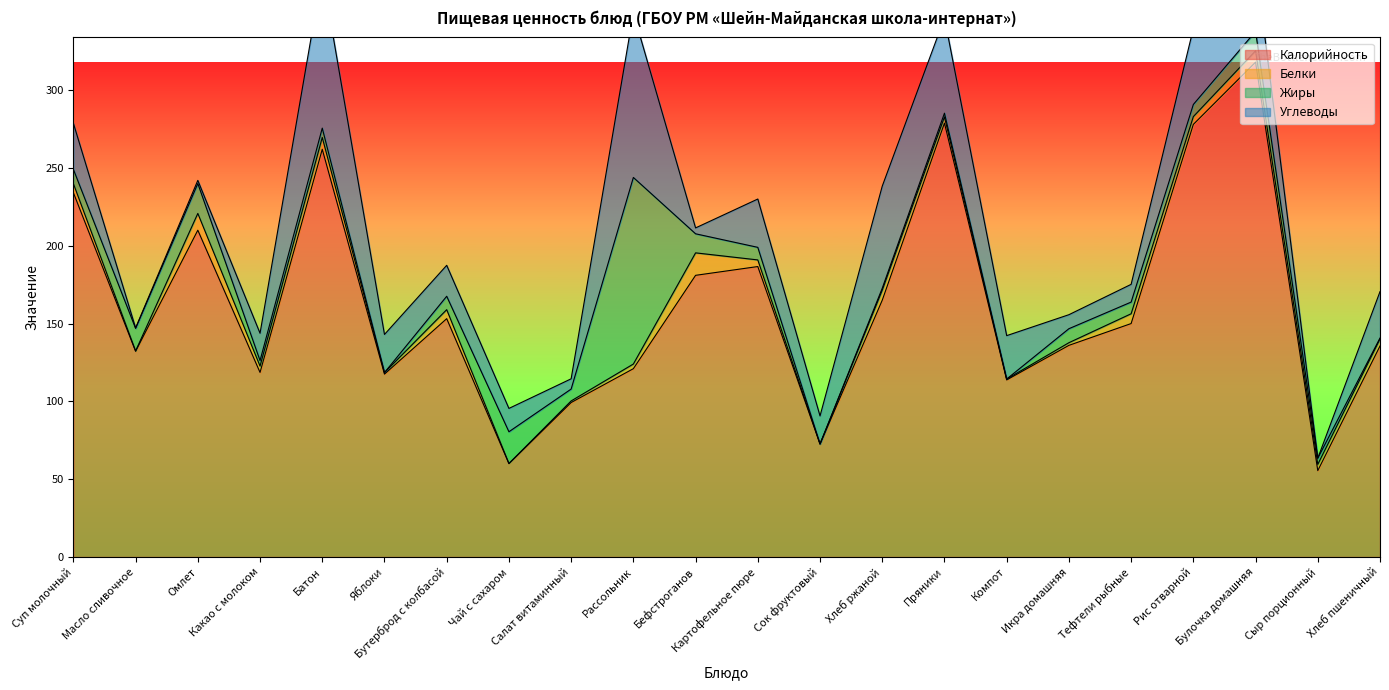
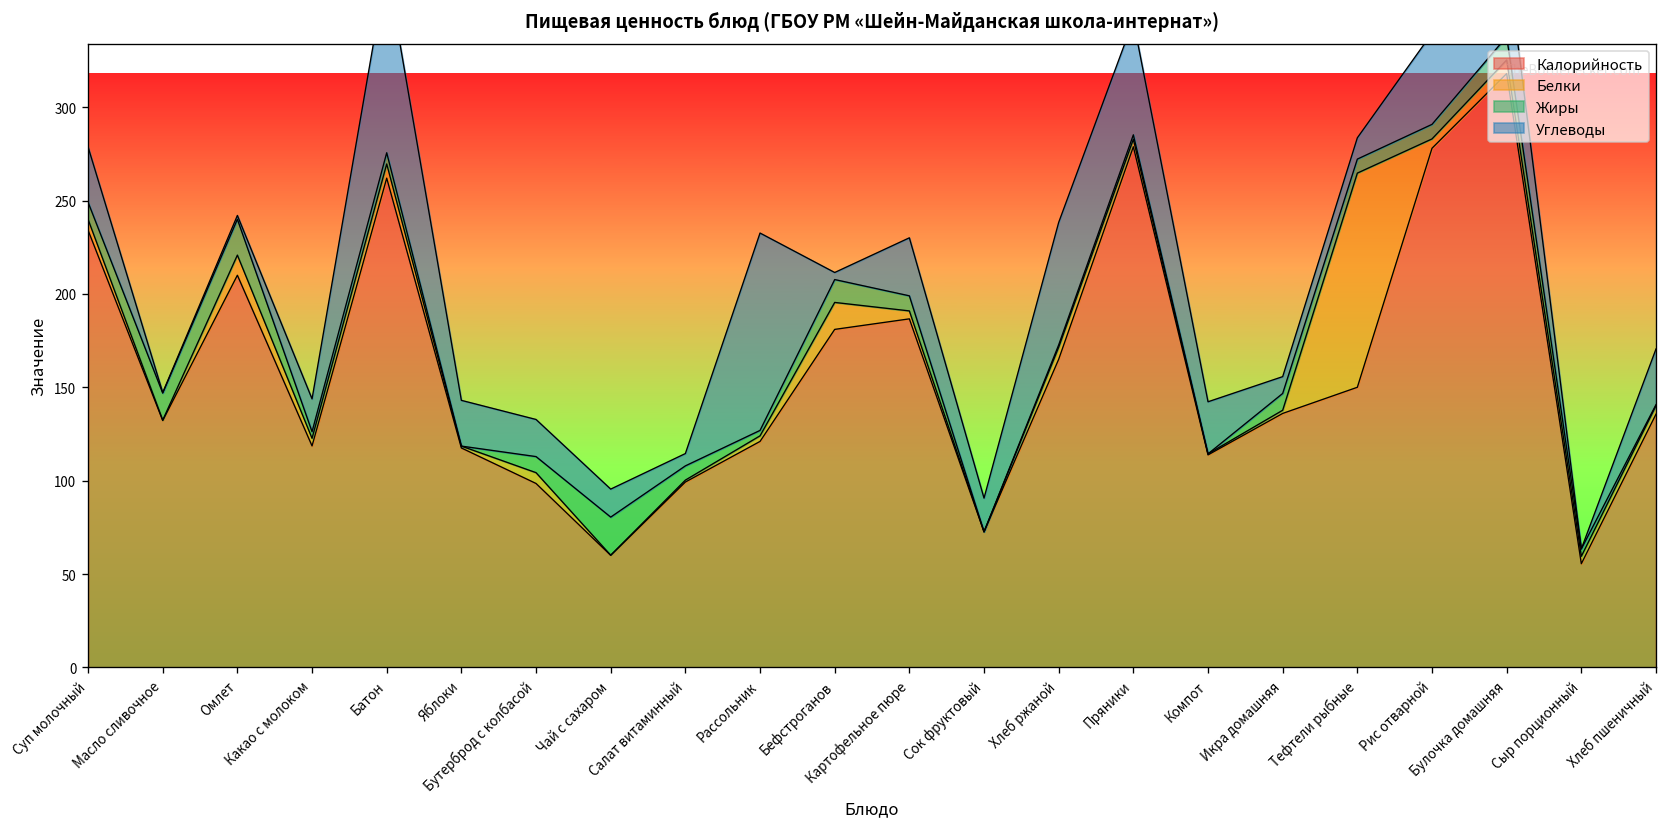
Калорийность, Бутерброд с колбасой: 153 -> 98
Жиры, Рассольник: 120 -> 3
Белки, Тефтели рыбные: 6 -> 115
